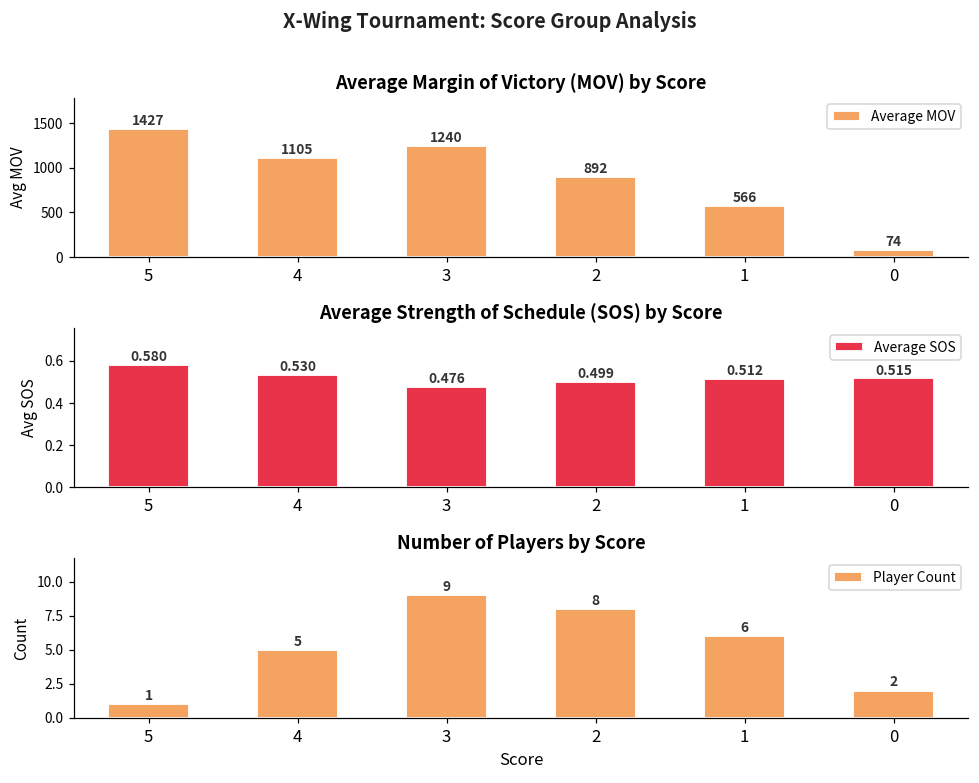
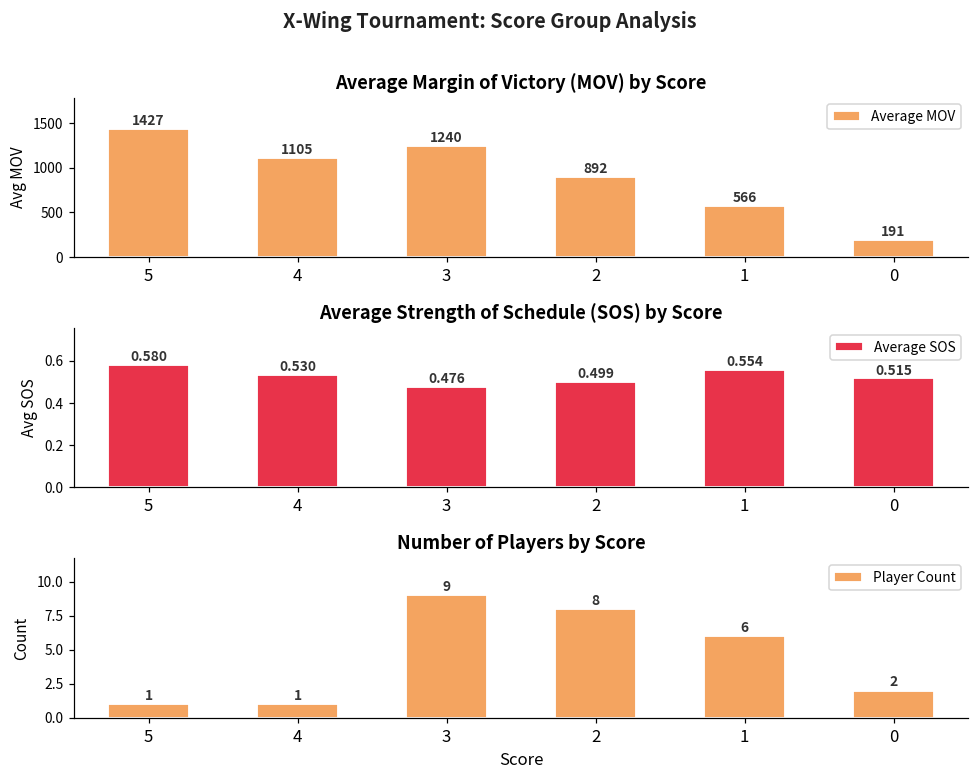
Average Margin of Victory (MOV) by Score, 0: 74 -> 191
Average Strength of Schedule (SOS) by Score, 1: 0.512 -> 0.554
Number of Players by Score, 4: 5 -> 1
